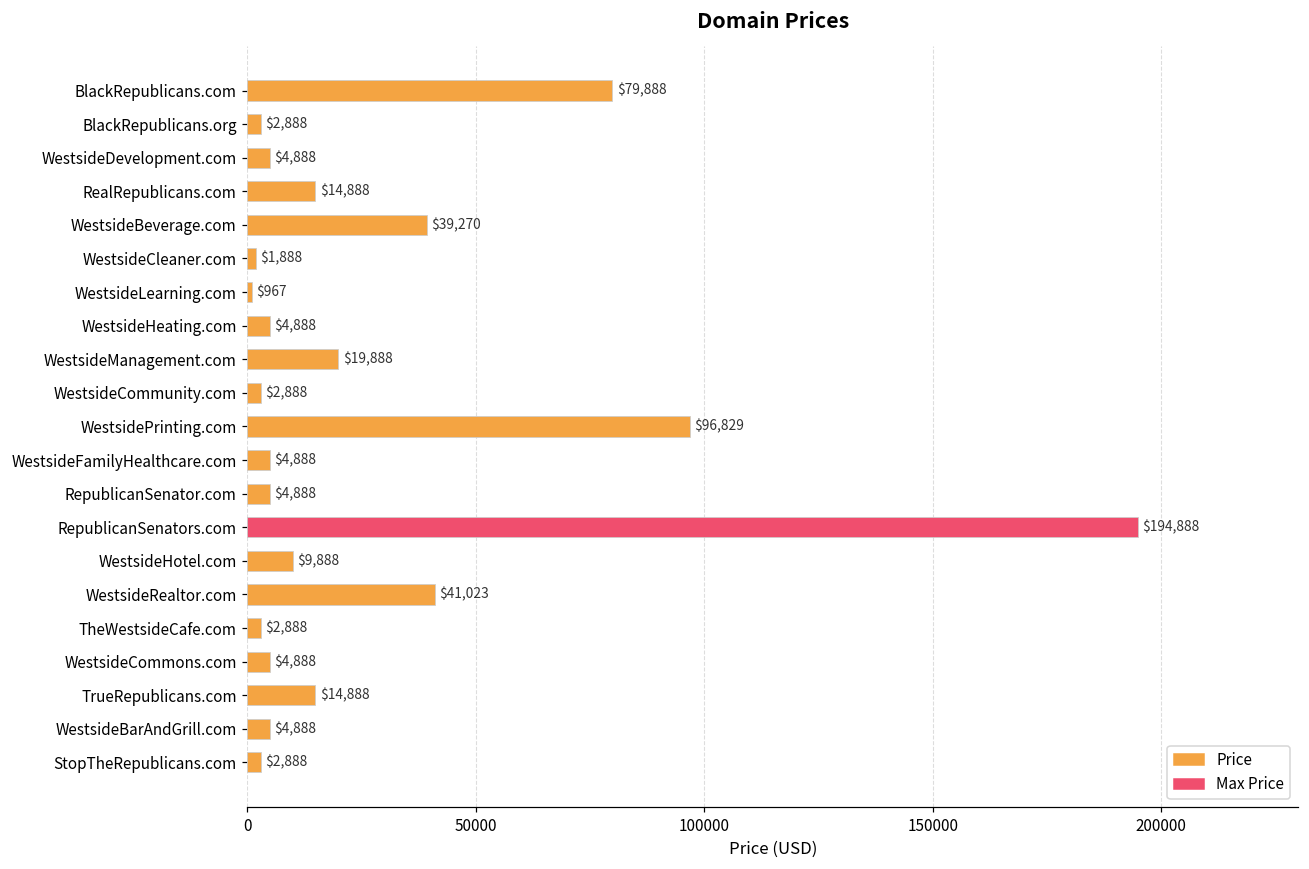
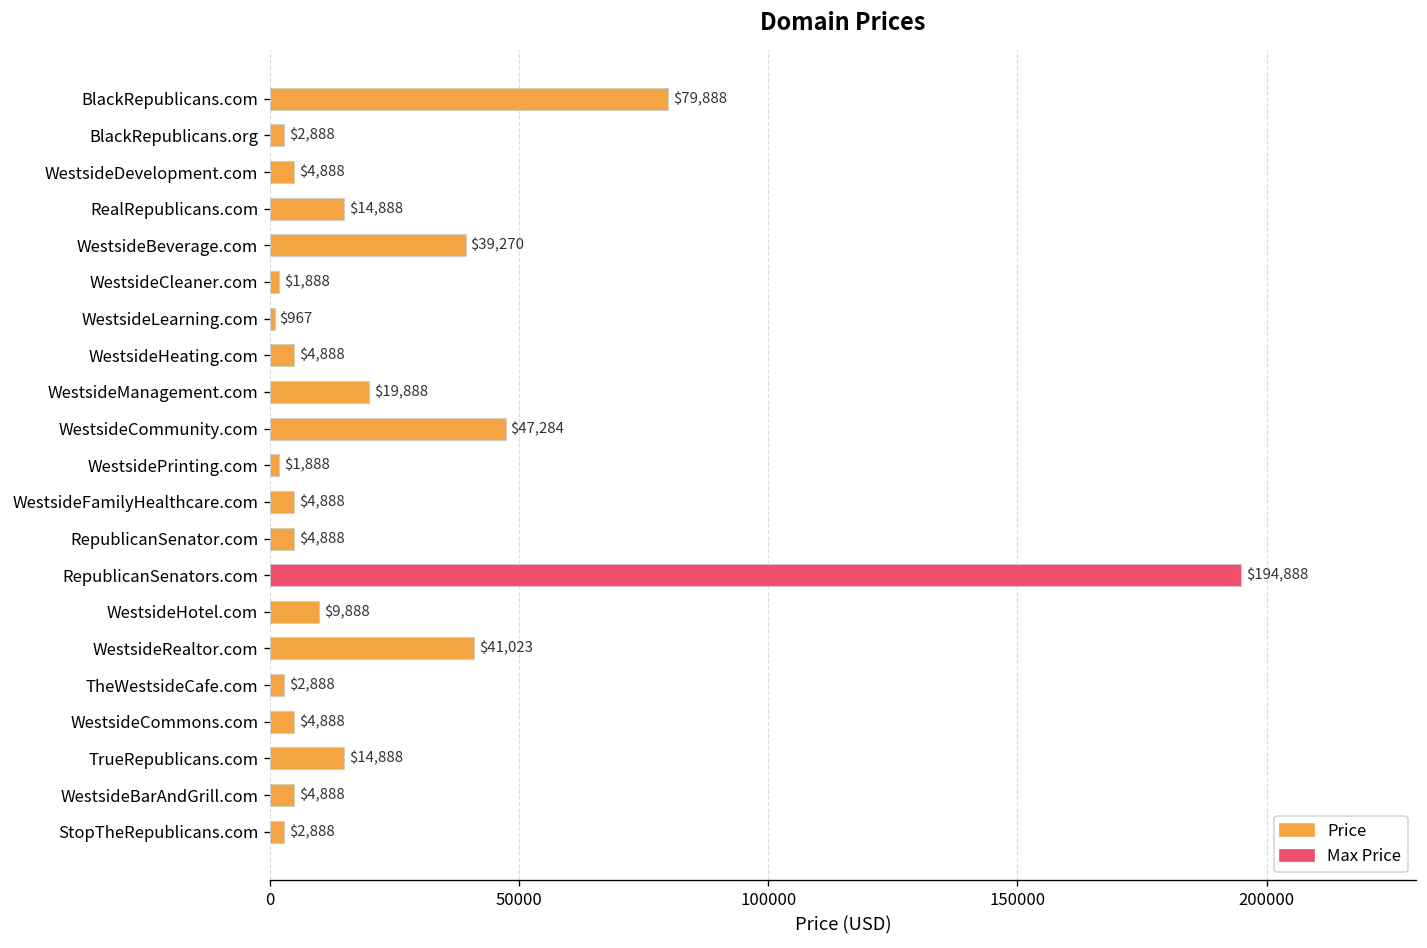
WestsideCommunity.com: $2,888 -> $47,284
WestsidePrinting.com: $96,829 -> $1,888
